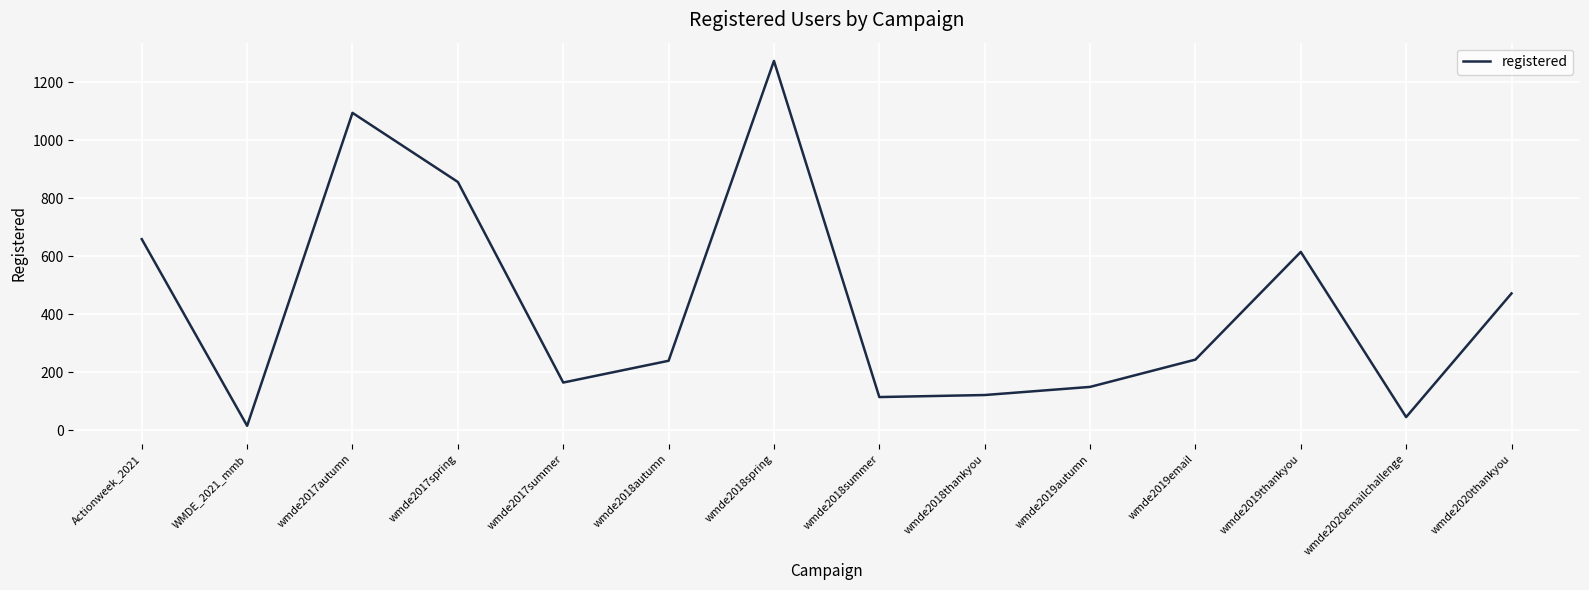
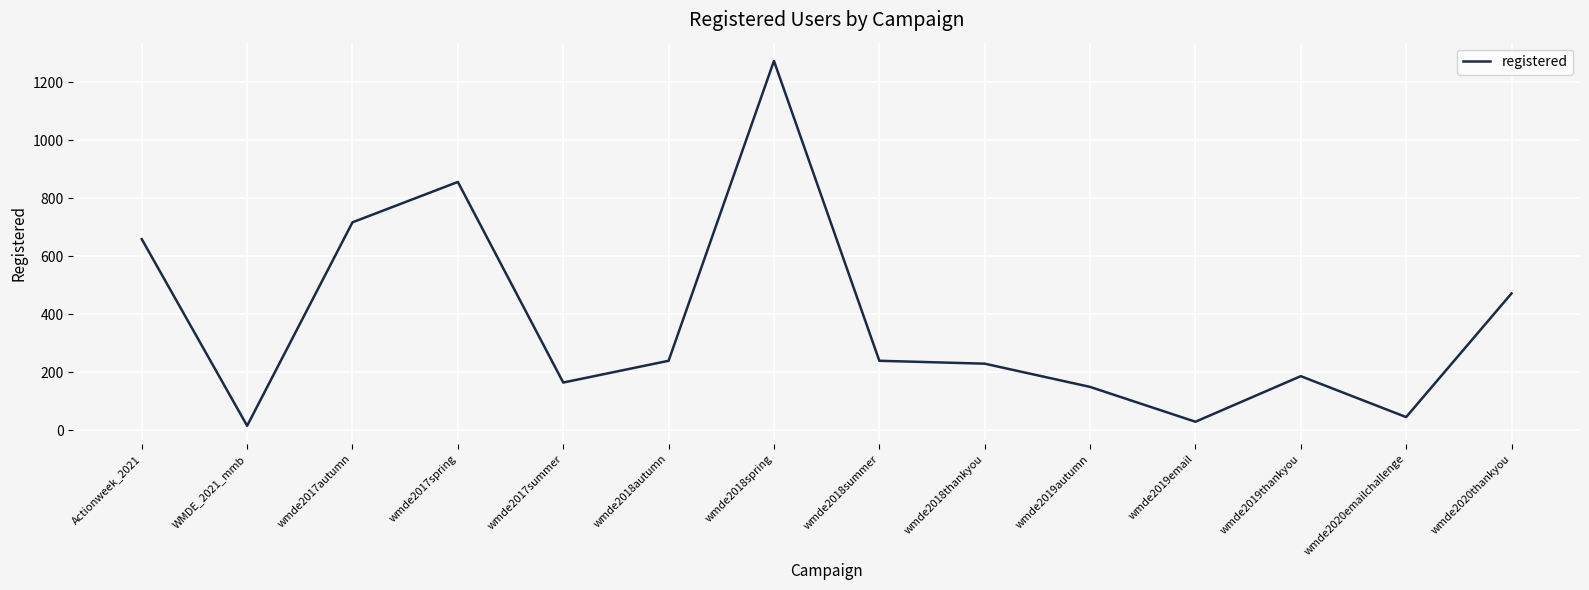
wmde2017autumn: 1090 -> 720
wmde2018summer: 120 -> 240
wmde2018thankyou: 120 -> 230
wmde2019email: 240 -> 30
wmde2019thankyou: 620 -> 190
